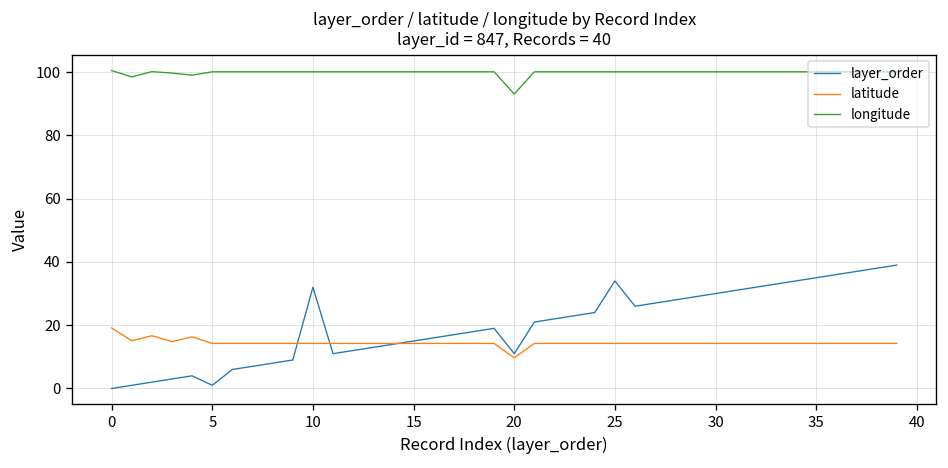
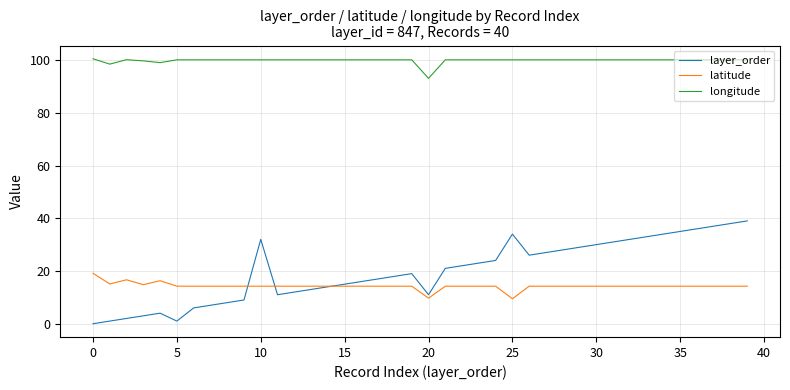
latitude, 25: 14 -> 9
